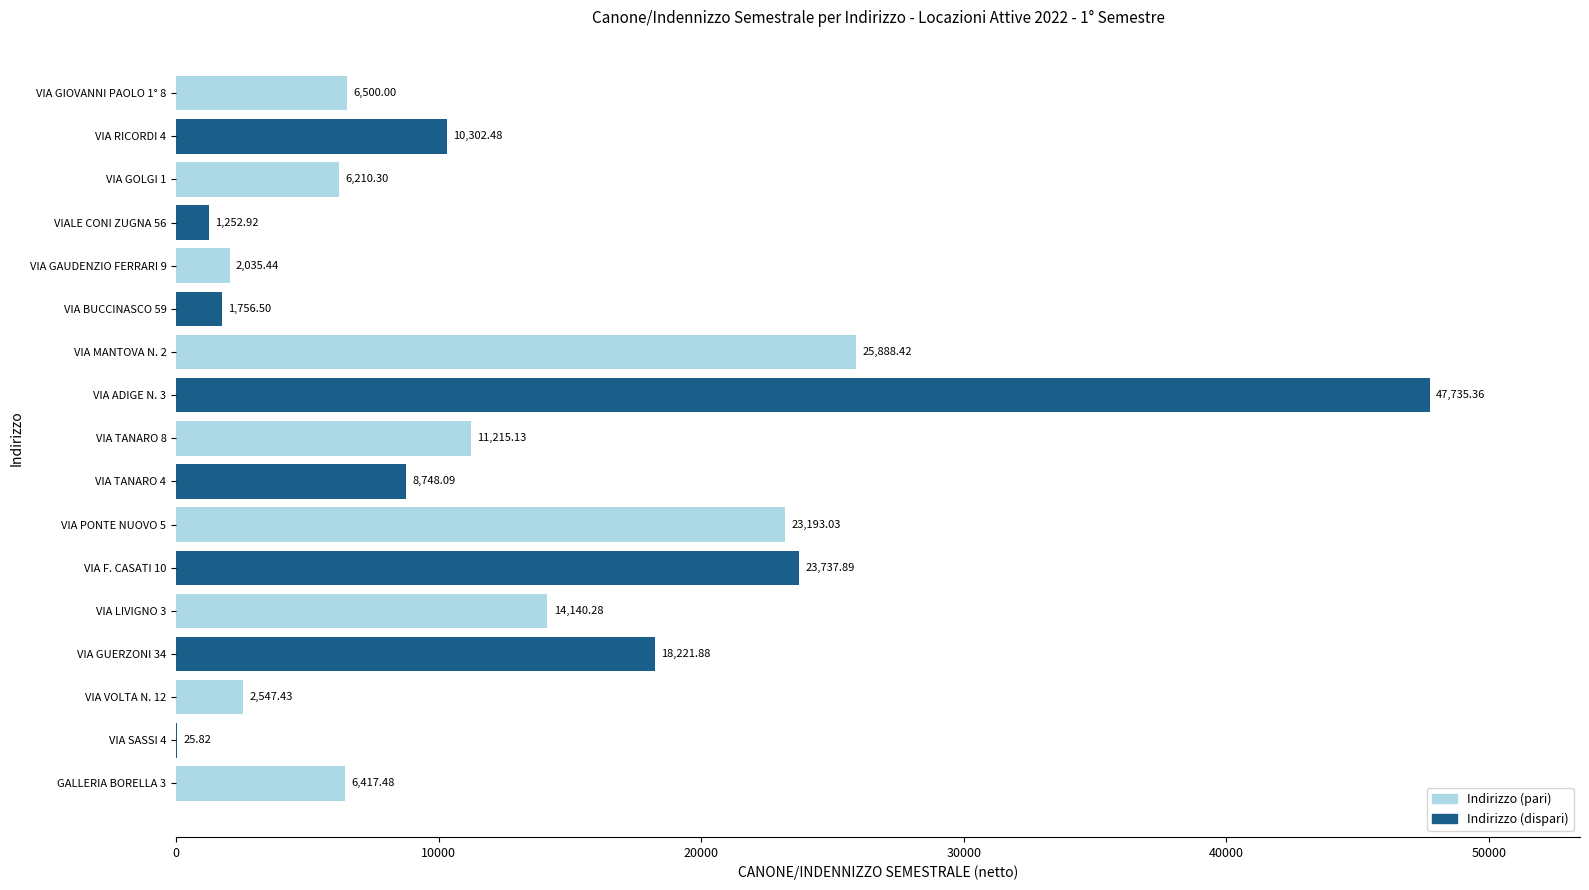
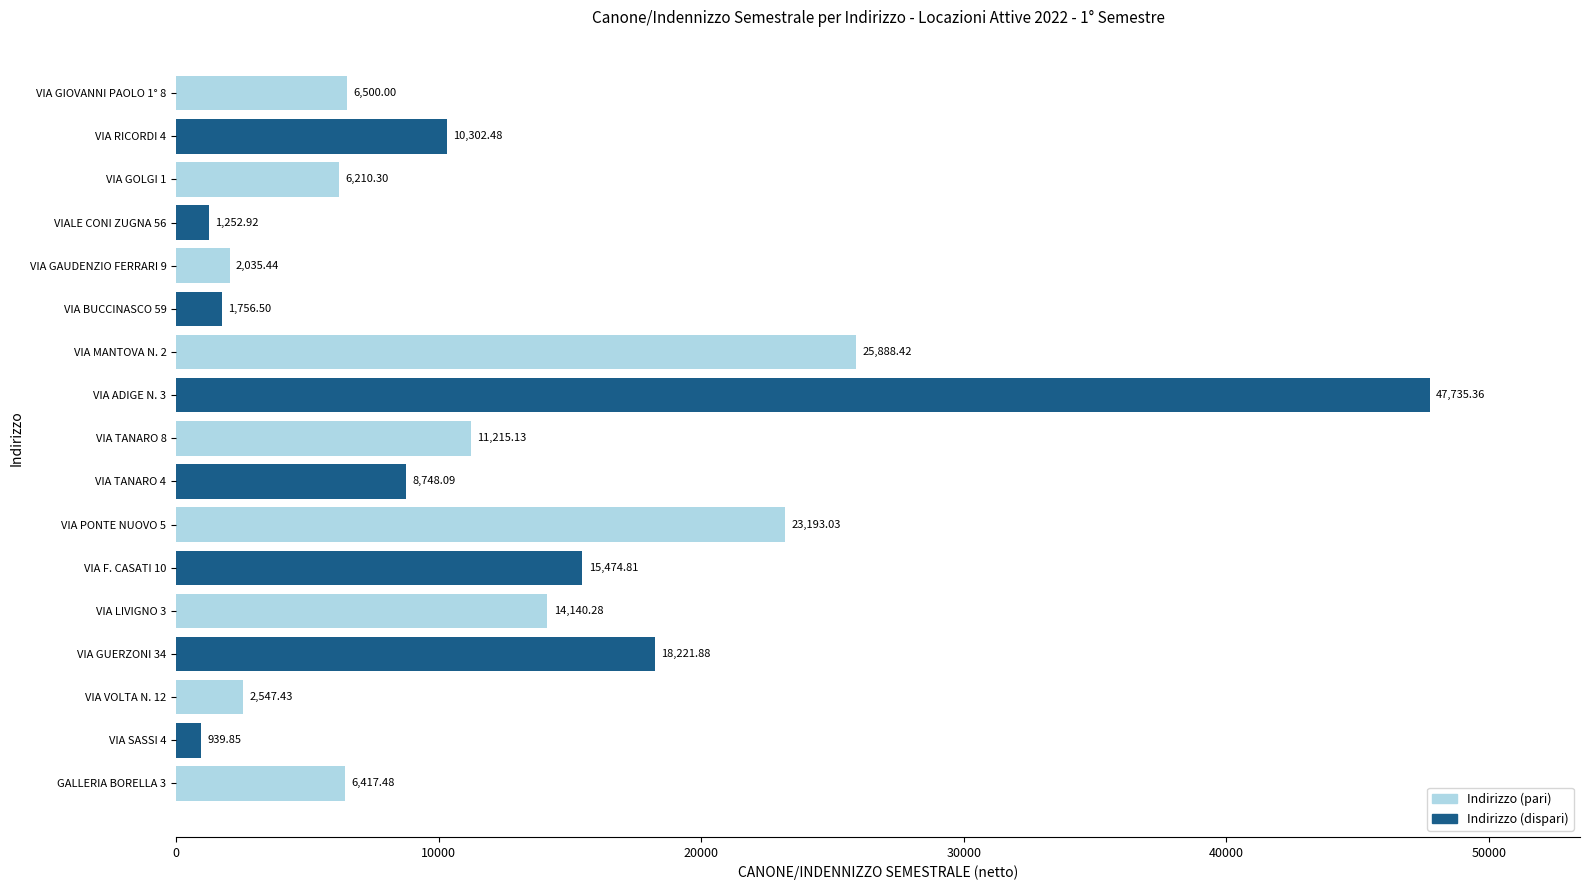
VIA F. CASATI 10: 23,737.89 -> 15,474.81
VIA SASSI 4: 25.82 -> 939.85
